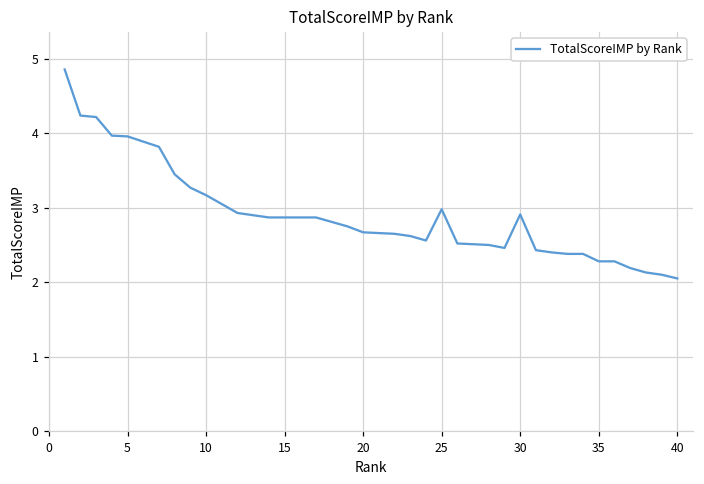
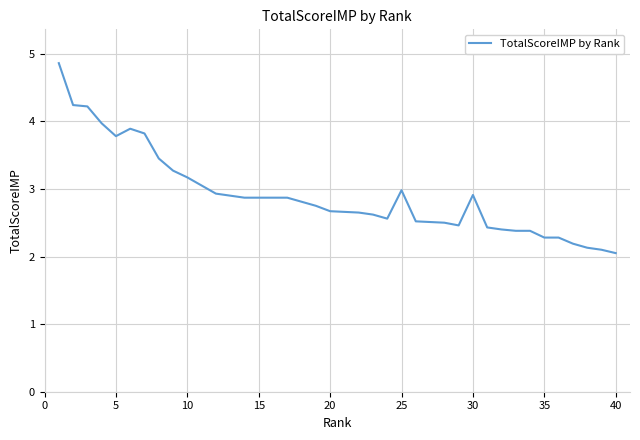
5: 4.0 -> 3.8
